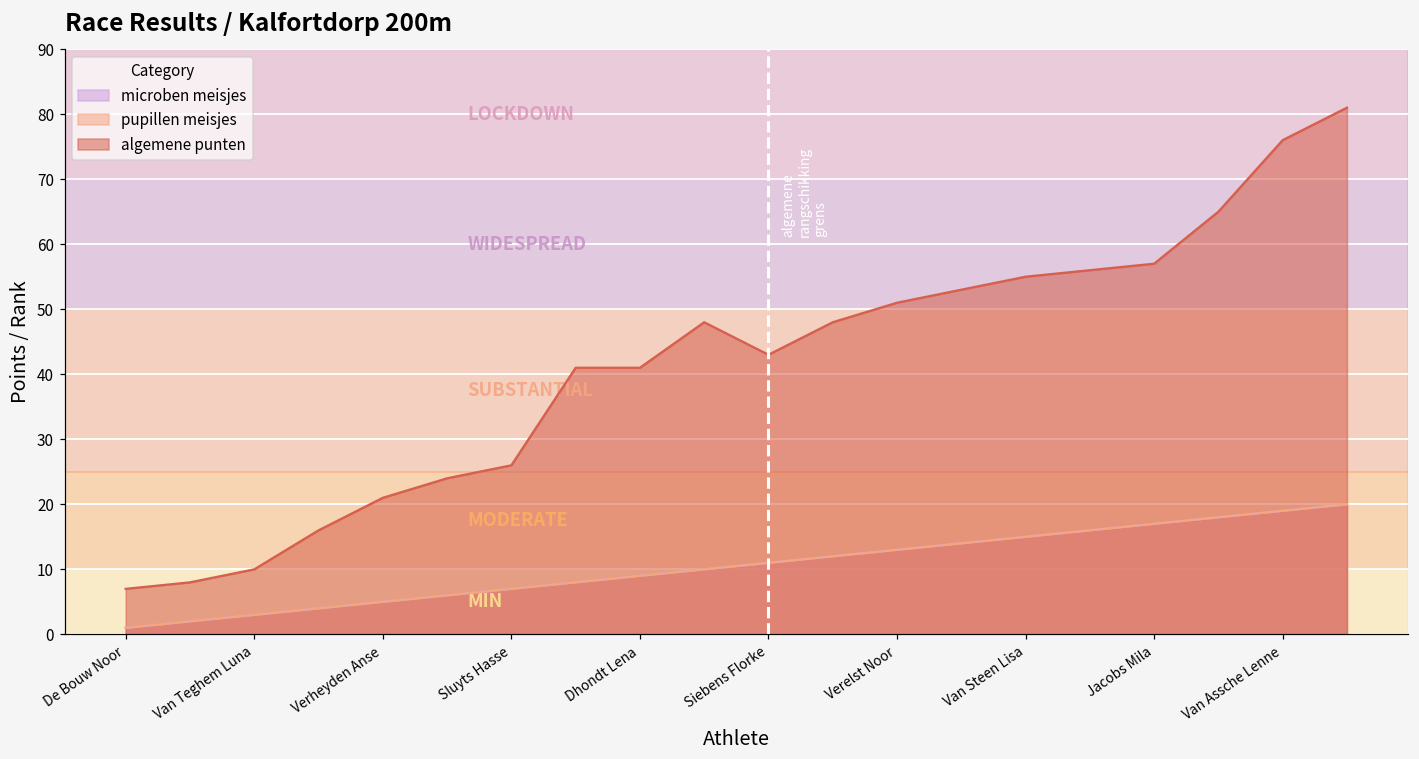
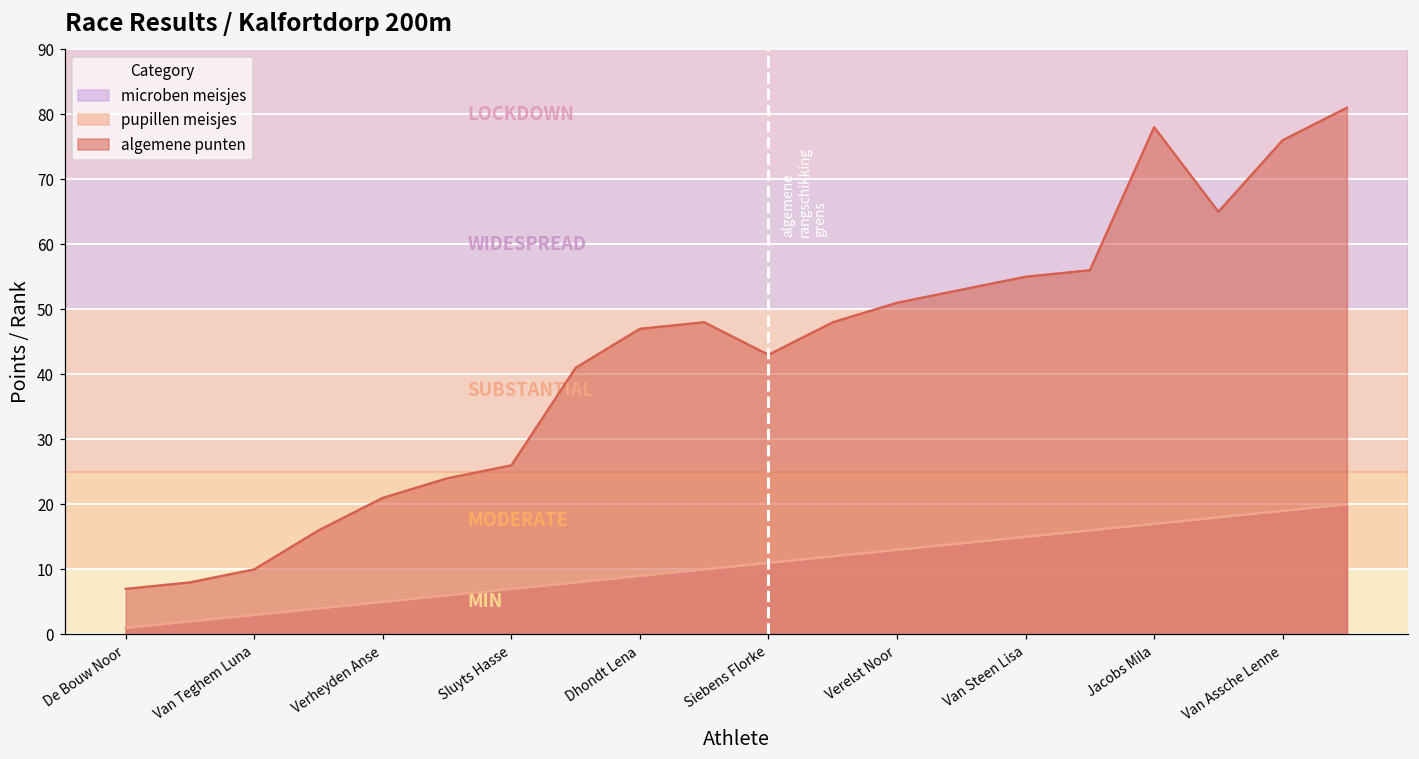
algemene punten, Dhondt Lena: 41 -> 47
algemene punten, Jacobs Mila: 57 -> 78
